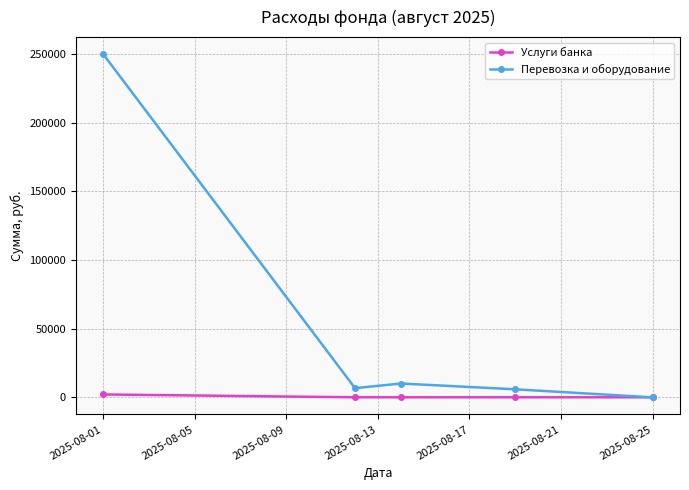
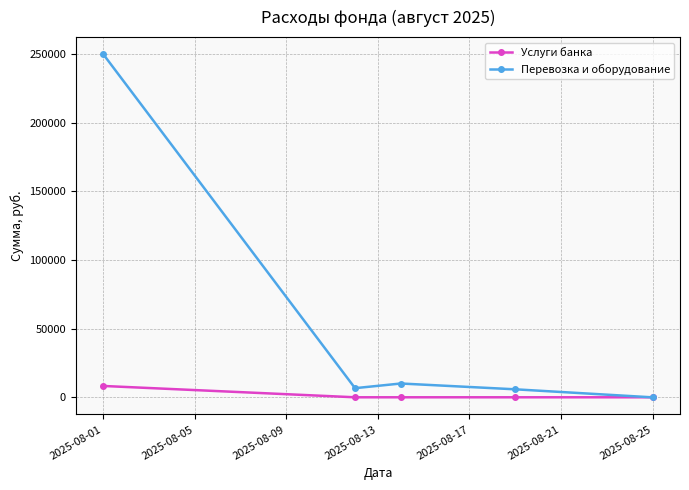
Услуги банка, 2025-08-01: 2000 -> 8000
